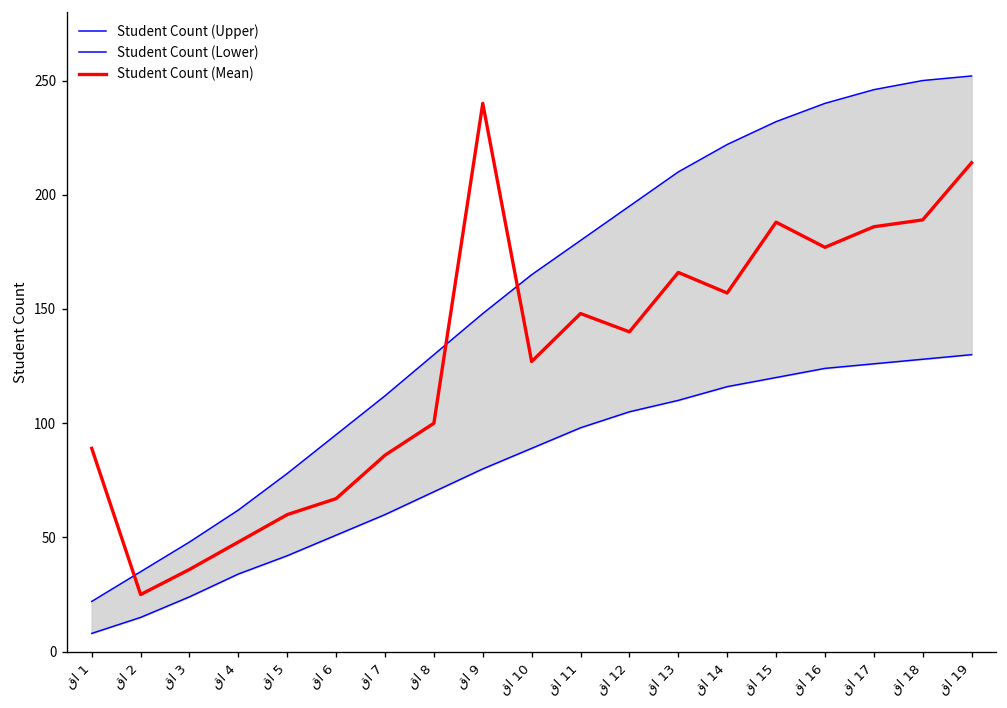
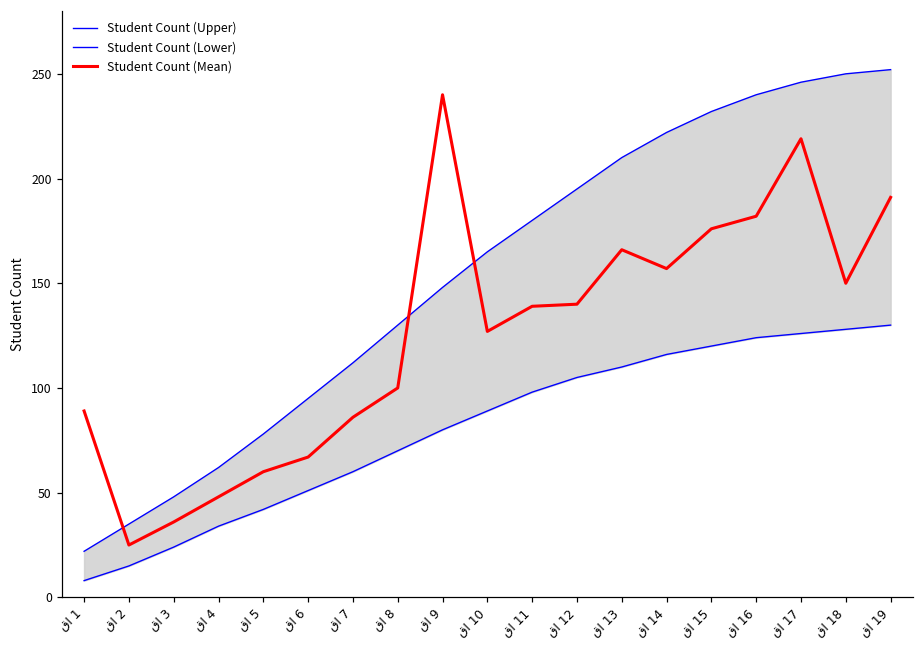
Student Count (Mean), قا 11: 148 -> 139
Student Count (Mean), قا 15: 188 -> 176
Student Count (Mean), قا 16: 177 -> 182
Student Count (Mean), قا 17: 186 -> 219
Student Count (Mean), قا 18: 189 -> 150
Student Count (Mean), قا 19: 214 -> 191
